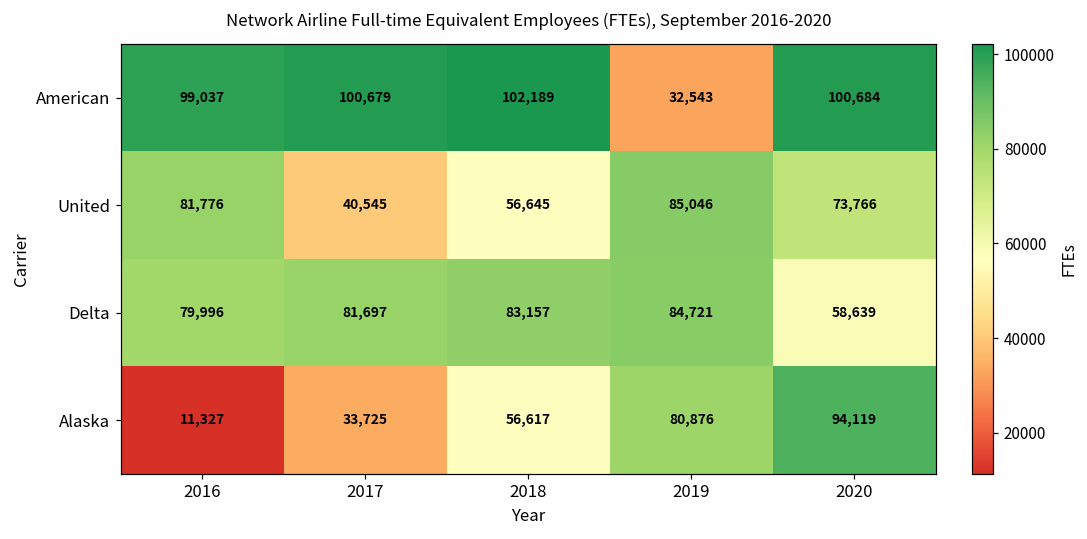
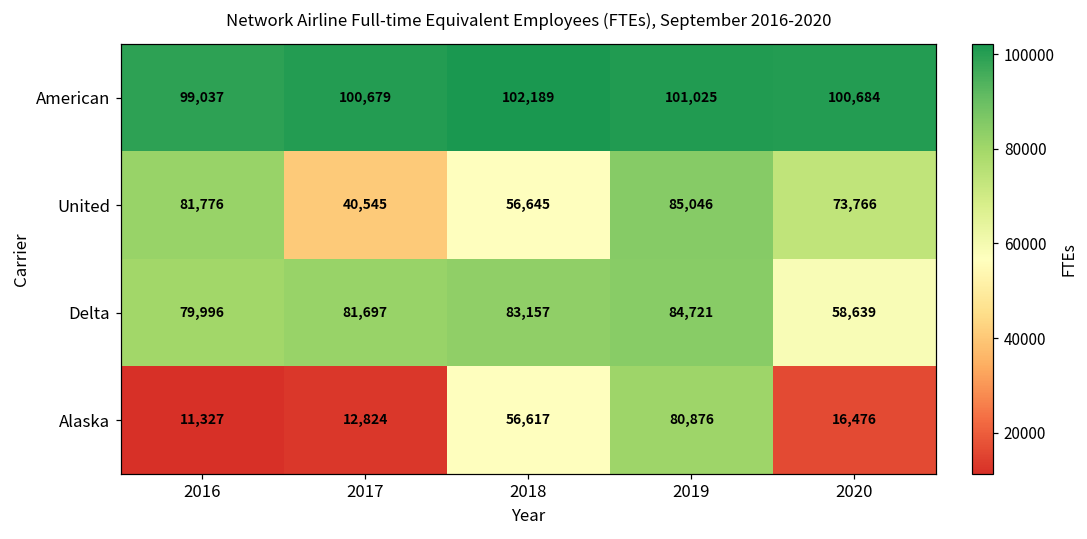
American, 2019: 32,543 -> 101,025
Alaska, 2017: 33,725 -> 12,824
Alaska, 2020: 94,119 -> 16,476
